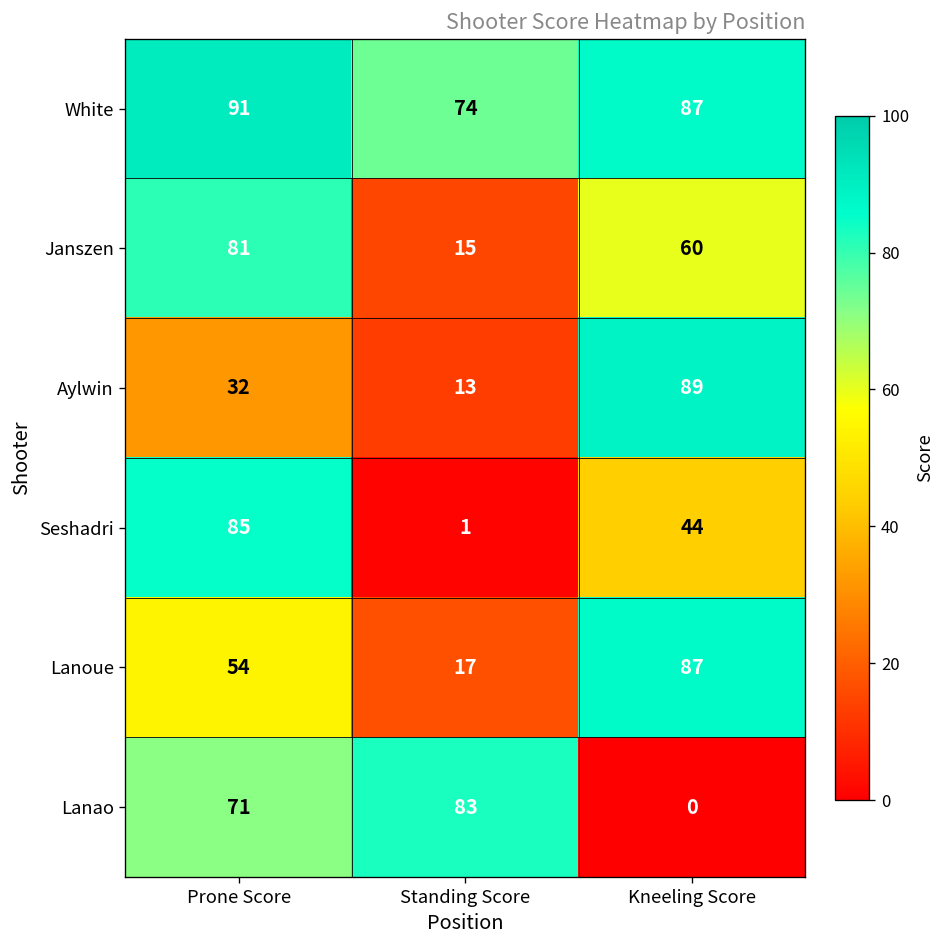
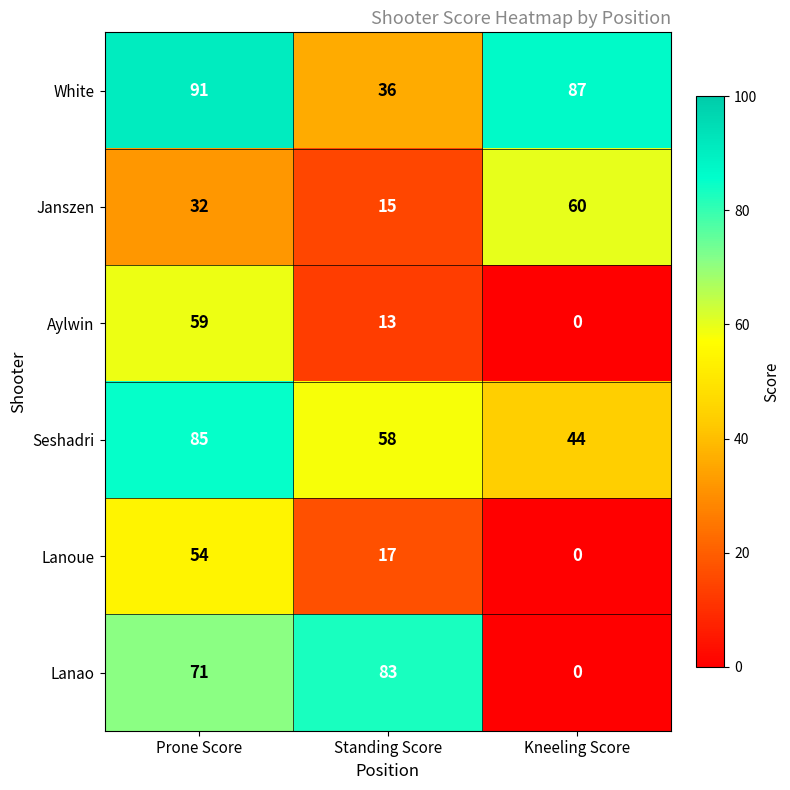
White, Standing Score: 74 -> 36
Janszen, Prone Score: 81 -> 32
Aylwin, Prone Score: 32 -> 59
Aylwin, Kneeling Score: 89 -> 0
Seshadri, Standing Score: 1 -> 58
Lanoue, Kneeling Score: 87 -> 0
